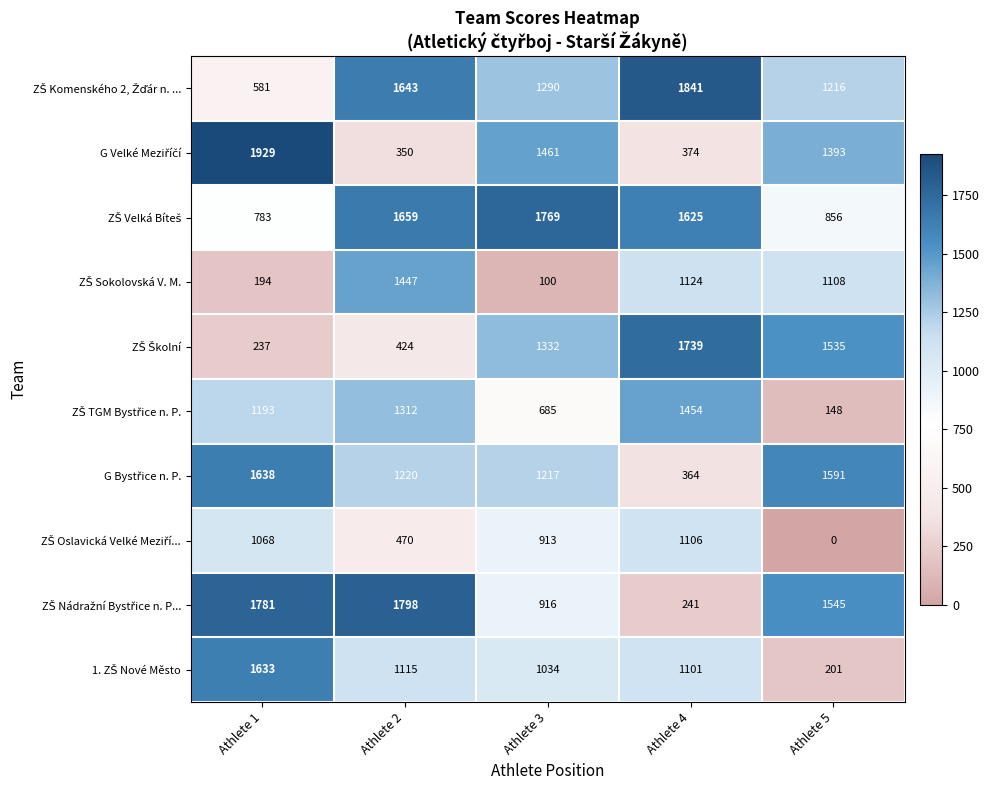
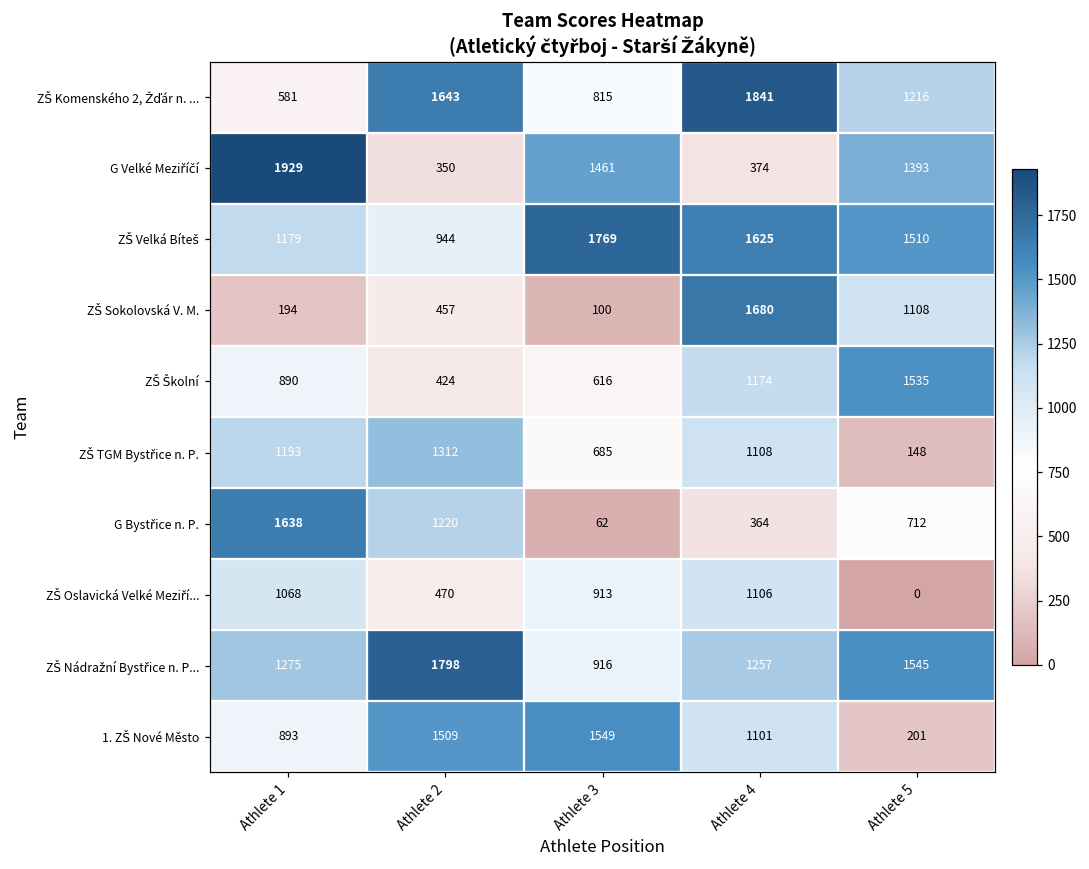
ZŠ Komenského 2, Žďár n. ..., Athlete 3: 1290 -> 815
ZŠ Velká Bíteš, Athlete 1: 783 -> 1179
ZŠ Velká Bíteš, Athlete 2: 1659 -> 944
ZŠ Velká Bíteš, Athlete 5: 856 -> 1510
ZŠ Sokolovská V. M., Athlete 2: 1447 -> 457
ZŠ Sokolovská V. M., Athlete 4: 1124 -> 1680
ZŠ Školní, Athlete 1: 237 -> 890
ZŠ Školní, Athlete 3: 1332 -> 616
ZŠ Školní, Athlete 4: 1739 -> 1174
ZŠ TGM Bystřice n. P., Athlete 4: 1454 -> 1108
G Bystřice n. P., Athlete 3: 1217 -> 62
G Bystřice n. P., Athlete 5: 1591 -> 712
ZŠ Nádražní Bystřice n. P..., Athlete 1: 1781 -> 1275
ZŠ Nádražní Bystřice n. P..., Athlete 4: 241 -> 1257
1. ZŠ Nové Město, Athlete 1: 1633 -> 893
1. ZŠ Nové Město, Athlete 2: 1115 -> 1509
1. ZŠ Nové Město, Athlete 3: 1034 -> 1549
